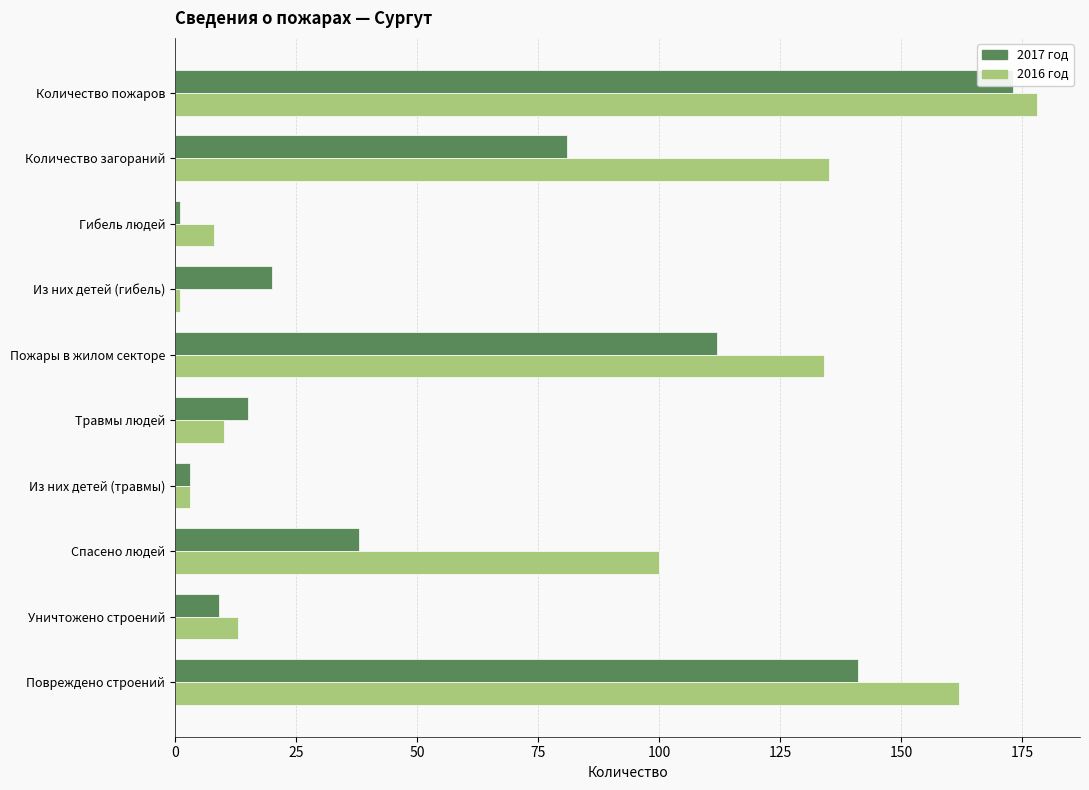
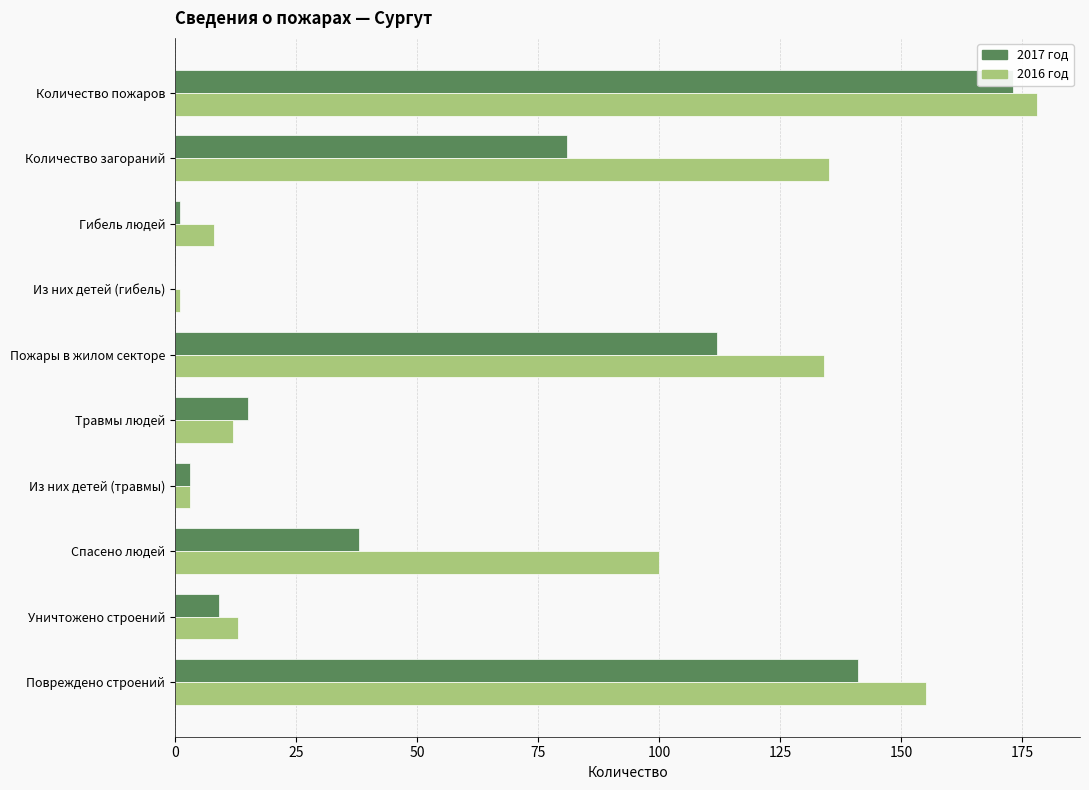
2017 год, Из них детей (гибель): 20 -> 0
2016 год, Травмы людей: 10 -> 12
2016 год, Повреждено строений: 162 -> 155
